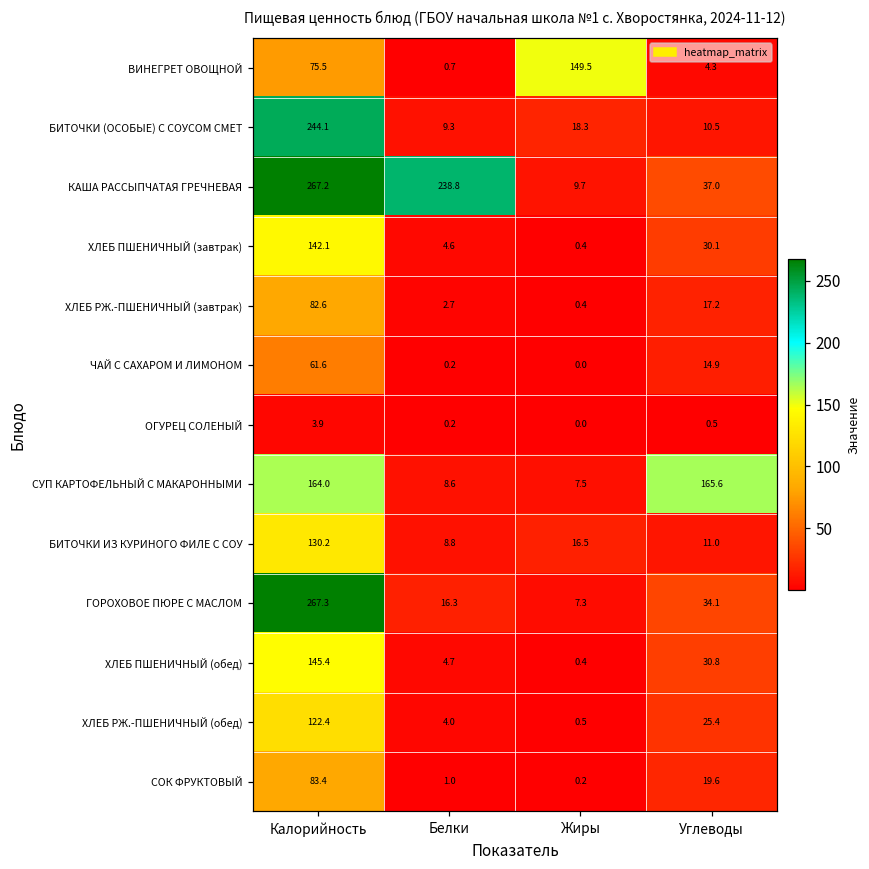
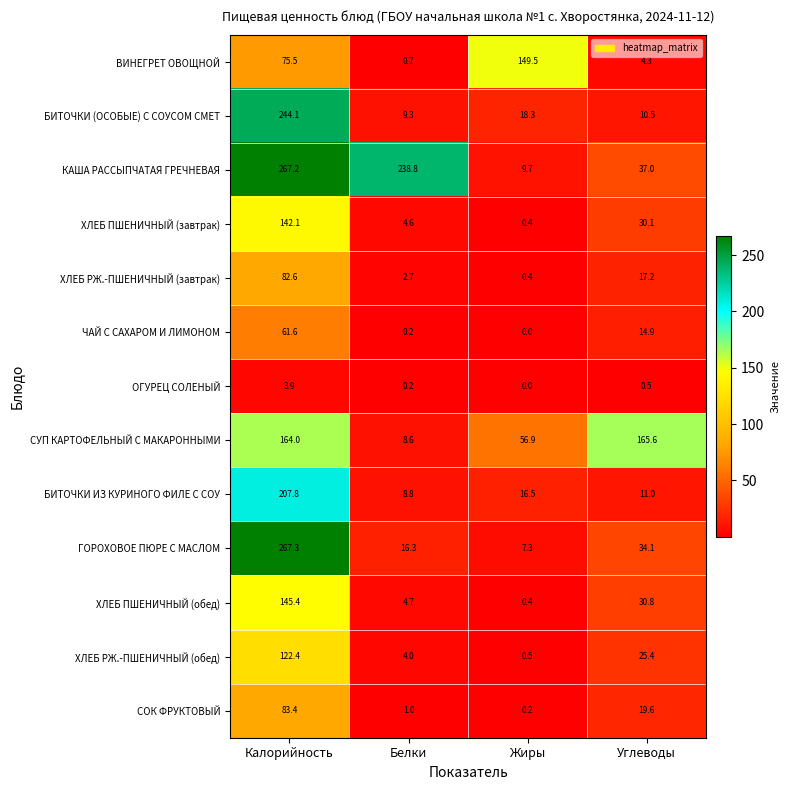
СУП КАРТОФЕЛЬНЫЙ С МАКАРОННЫМИ, Жиры: 7.5 -> 56.9
БИТОЧКИ ИЗ КУРИНОГО ФИЛЕ С СОУ, Калорийность: 130.2 -> 207.8
